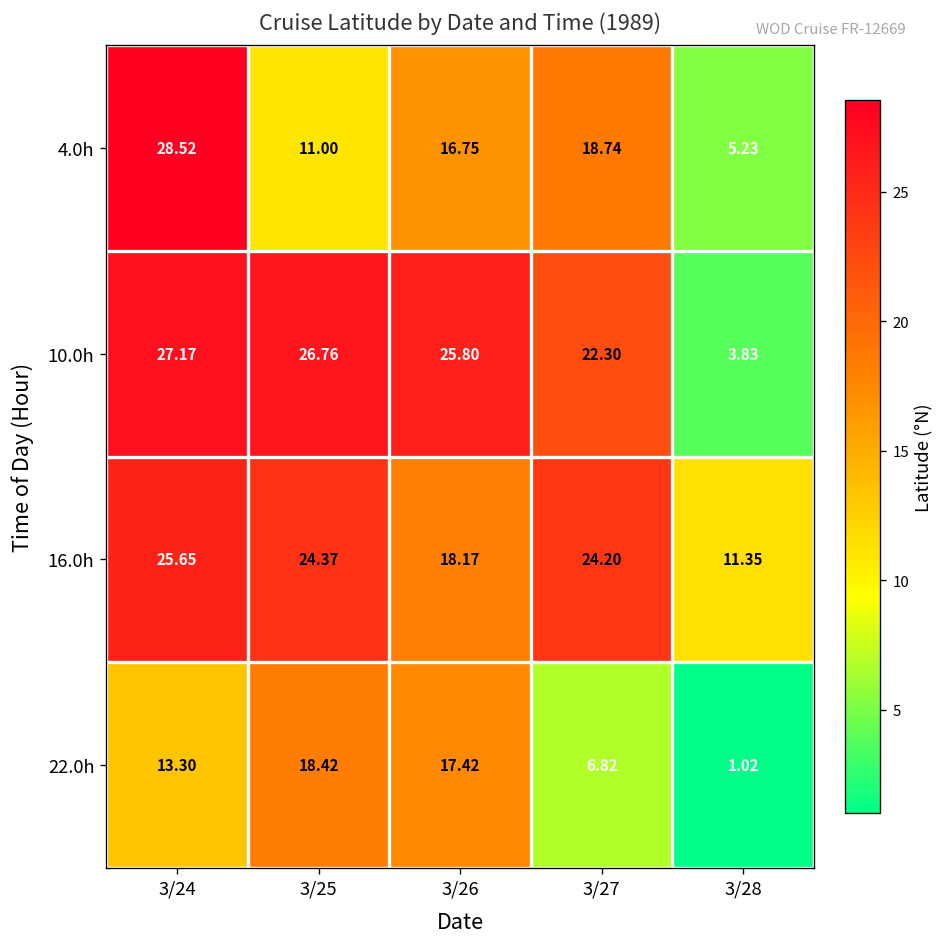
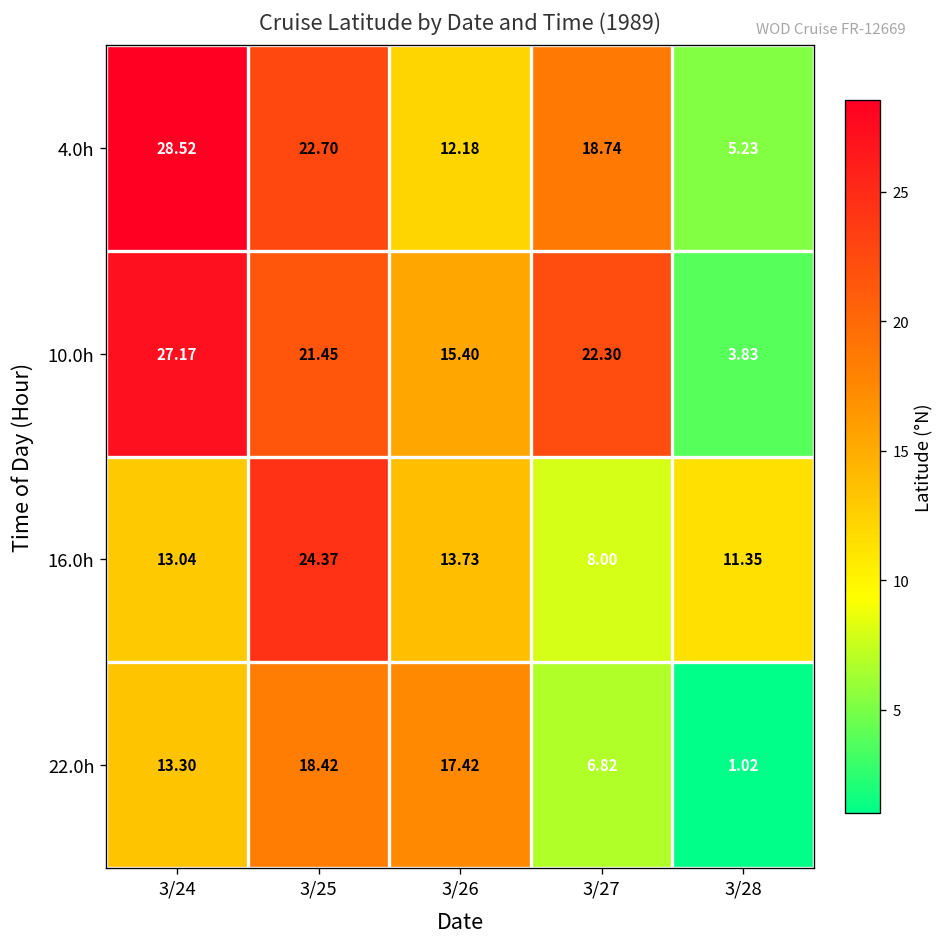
4.0h, 3/25: 11.00 -> 22.70
4.0h, 3/26: 16.75 -> 12.18
10.0h, 3/25: 26.76 -> 21.45
10.0h, 3/26: 25.80 -> 15.40
16.0h, 3/24: 25.65 -> 13.04
16.0h, 3/26: 18.17 -> 13.73
16.0h, 3/27: 24.20 -> 8.00
